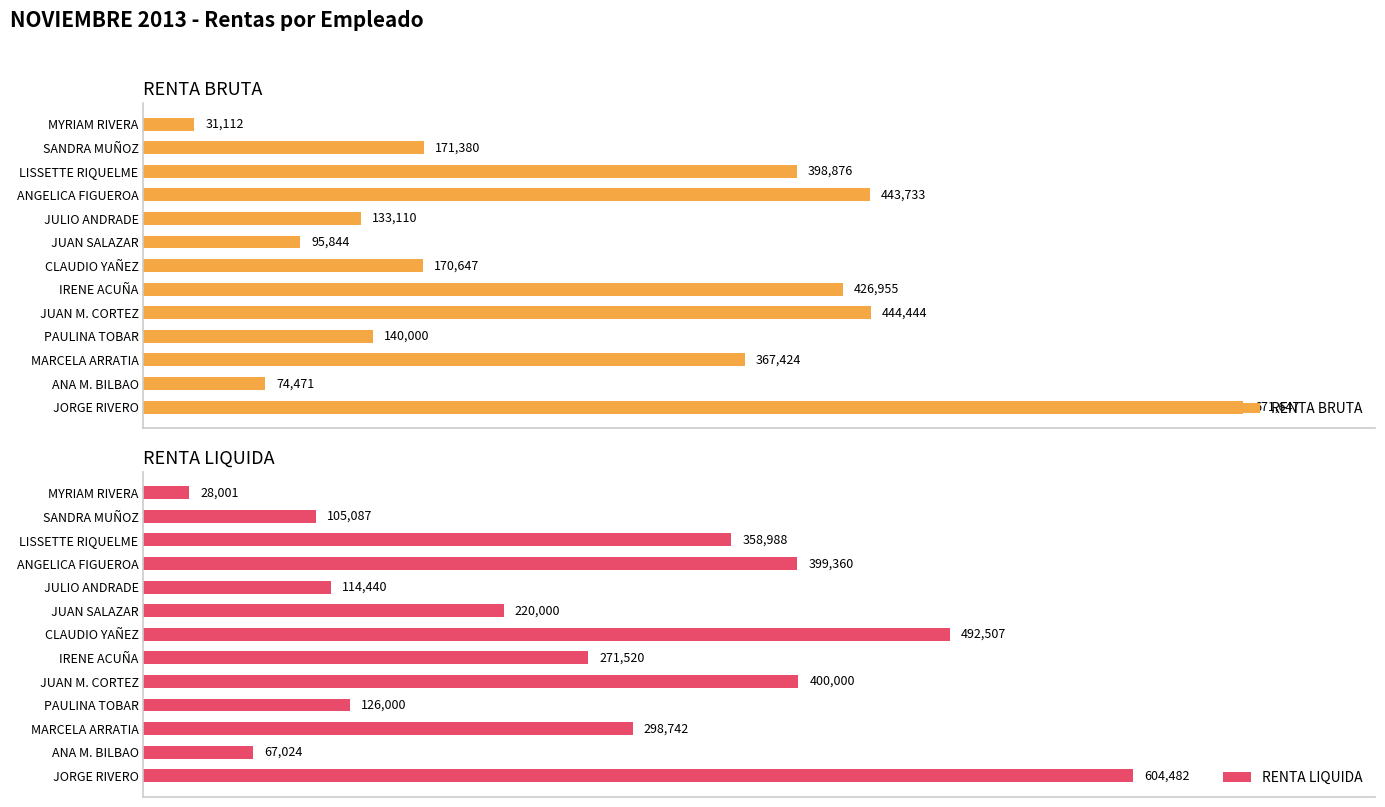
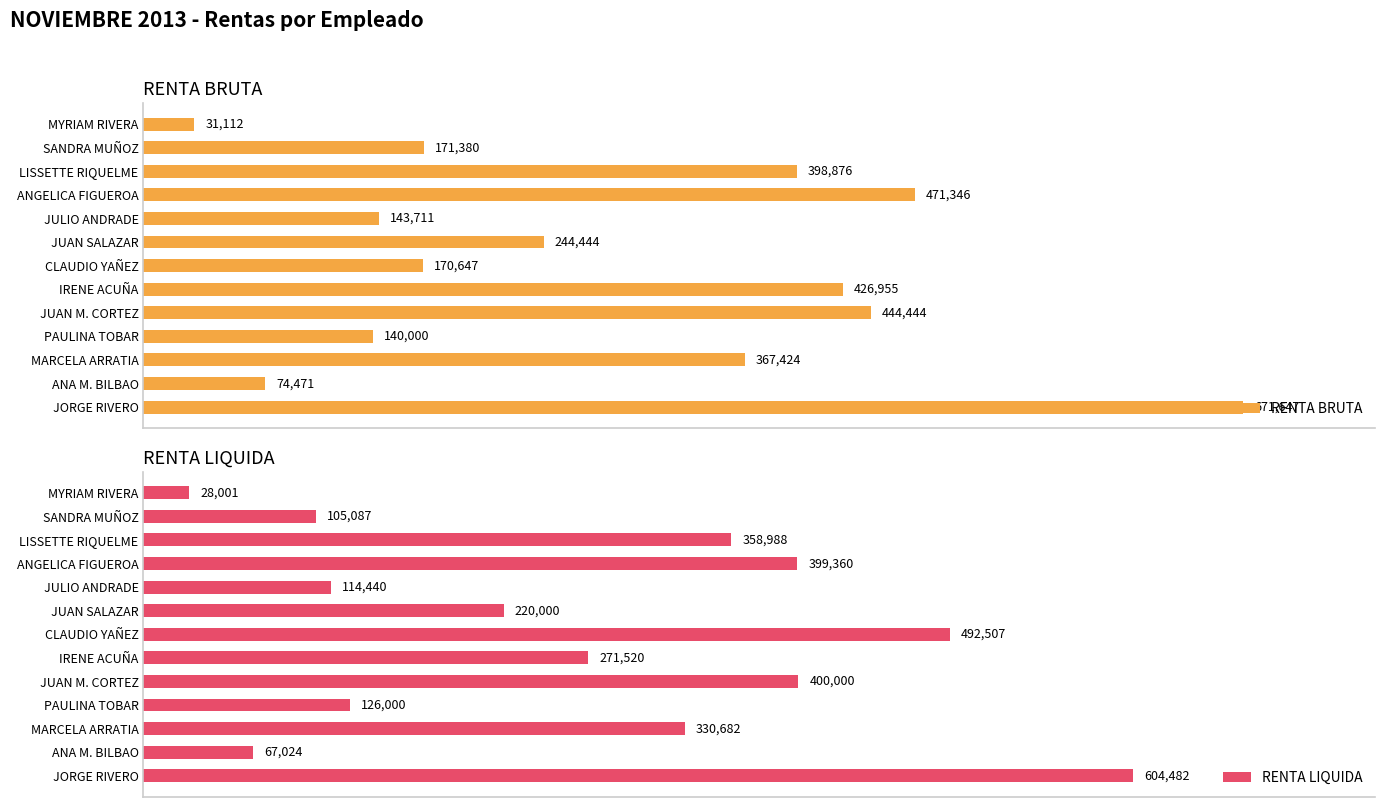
RENTA BRUTA, ANGELICA FIGUEROA: 443,733 -> 471,346
RENTA BRUTA, JULIO ANDRADE: 133,110 -> 143,711
RENTA BRUTA, JUAN SALAZAR: 95,844 -> 244,444
RENTA LIQUIDA, MARCELA ARRATIA: 298,742 -> 330,682
